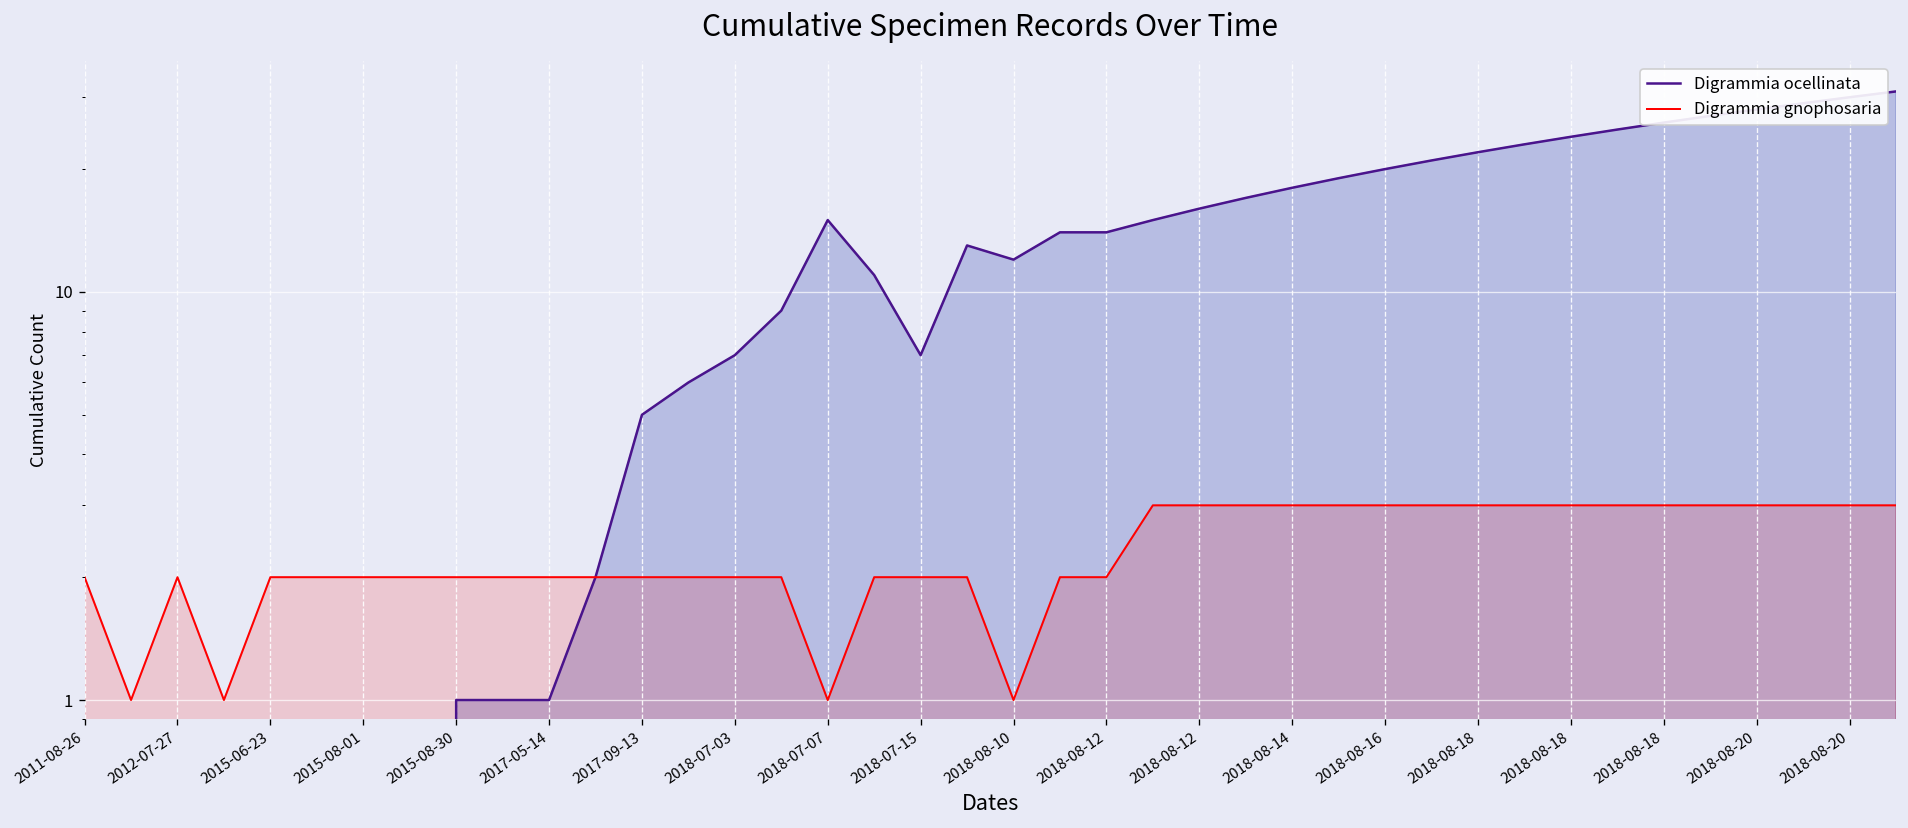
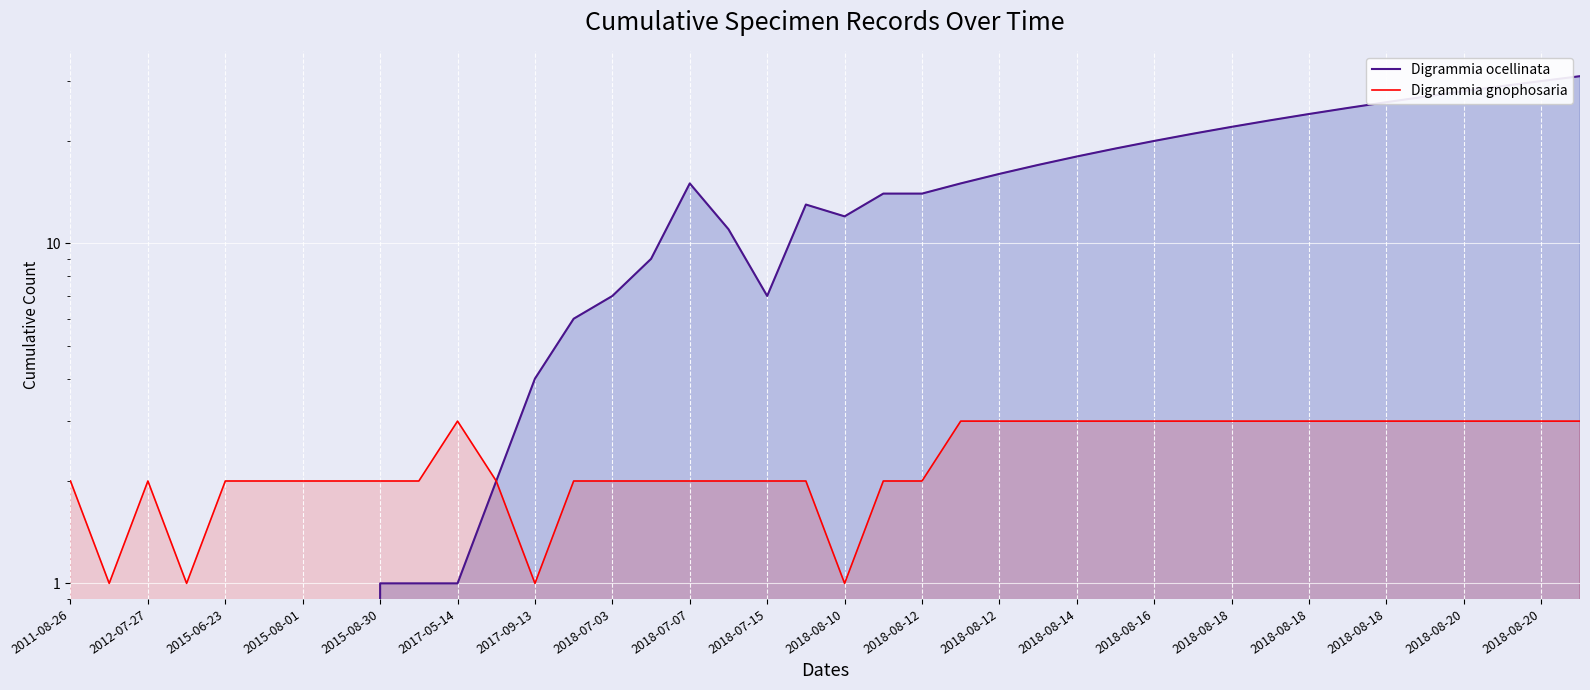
Digrammia gnophosaria, 2017-05-14: 2 -> 3
Digrammia ocellinata, 2017-09-13: 5 -> 4
Digrammia gnophosaria, 2017-09-13: 2 -> 1
Digrammia gnophosaria, 2018-07-07: 1 -> 2
